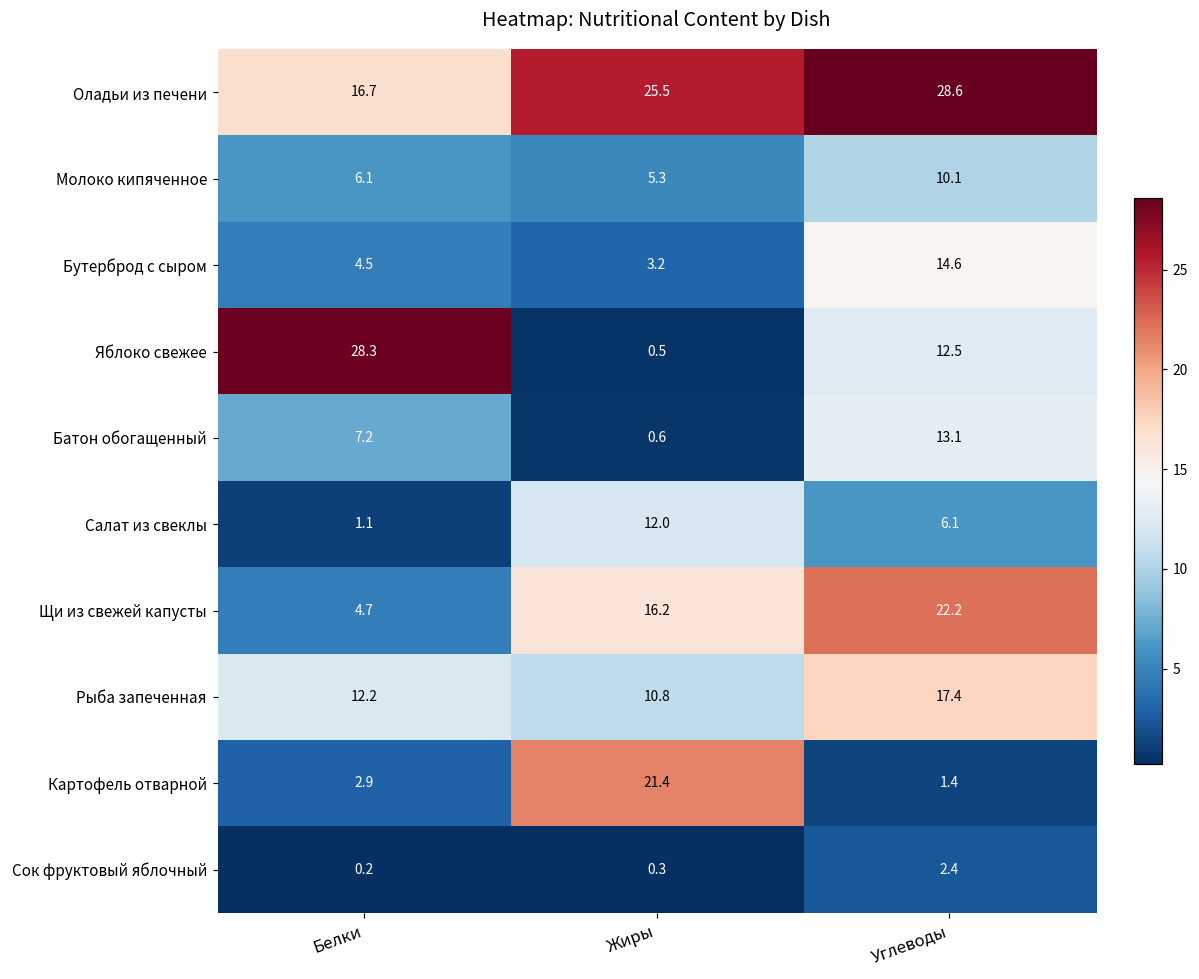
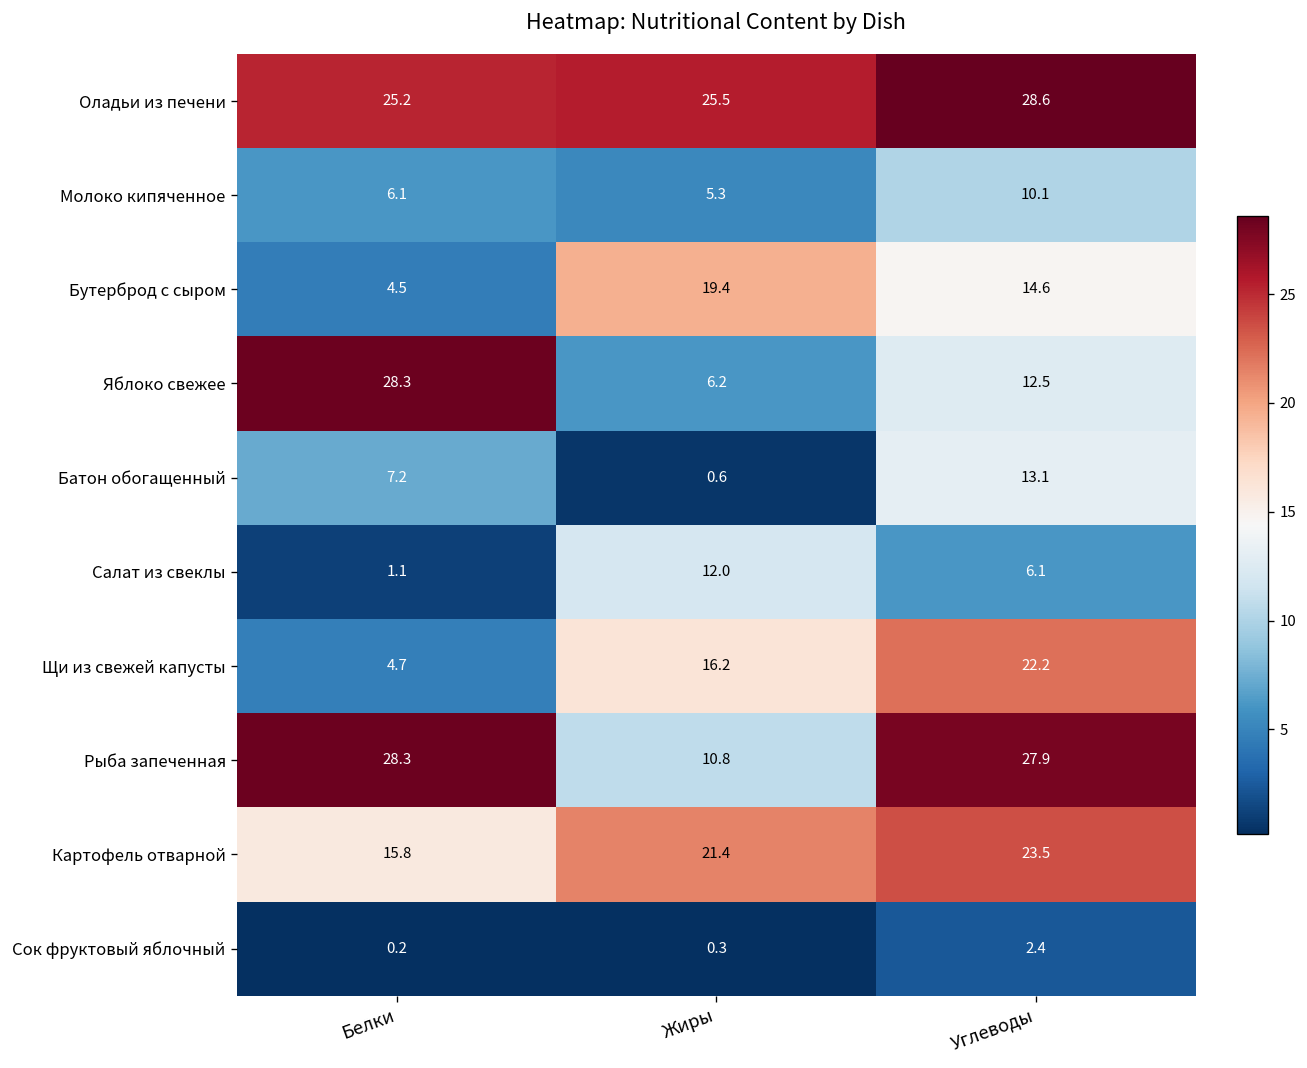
Оладьи из печени, Белки: 16.7 -> 25.2
Бутерброд с сыром, Жиры: 3.2 -> 19.4
Яблоко свежее, Жиры: 0.5 -> 6.2
Рыба запеченная, Белки: 12.2 -> 28.3
Рыба запеченная, Углеводы: 17.4 -> 27.9
Картофель отварной, Белки: 2.9 -> 15.8
Картофель отварной, Углеводы: 1.4 -> 23.5
